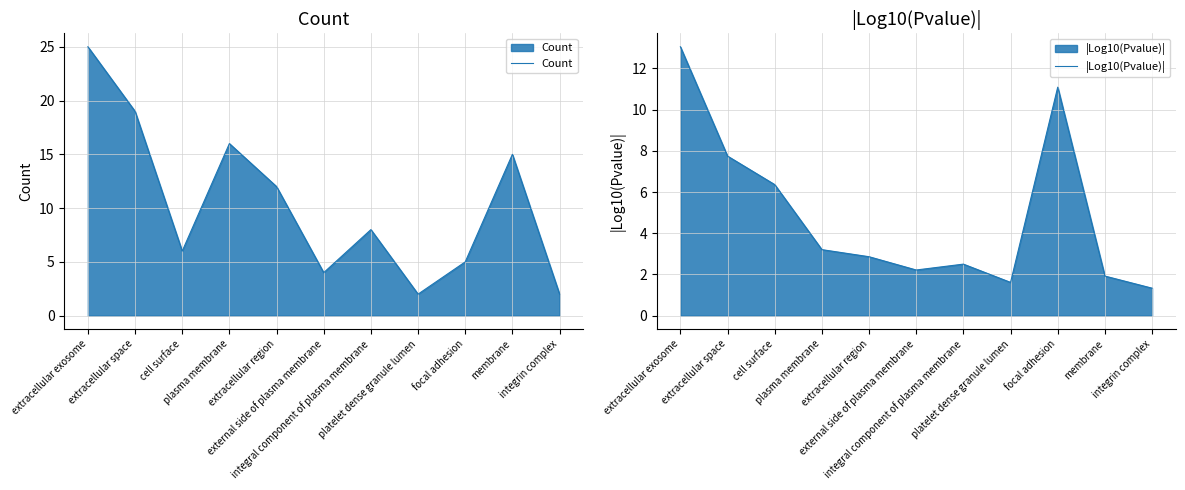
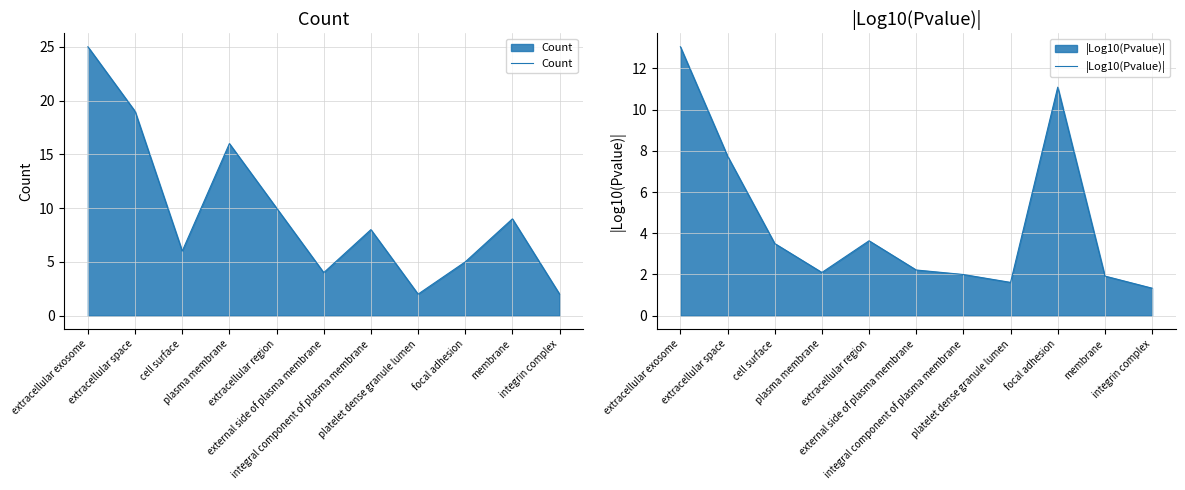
Count, extracellular region: 12 -> 10
Count, membrane: 15 -> 9
|Log10(Pvalue)|, cell surface: 6.4 -> 3.5
|Log10(Pvalue)|, plasma membrane: 3.2 -> 2.1
|Log10(Pvalue)|, extracellular region: 2.9 -> 3.6
|Log10(Pvalue)|, integral component of plasma membrane: 2.5 -> 2.0
